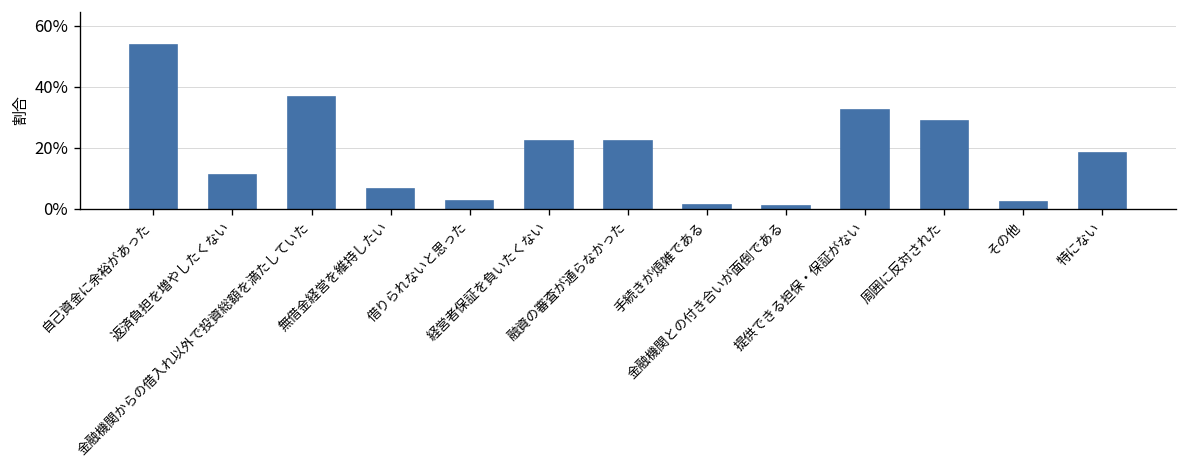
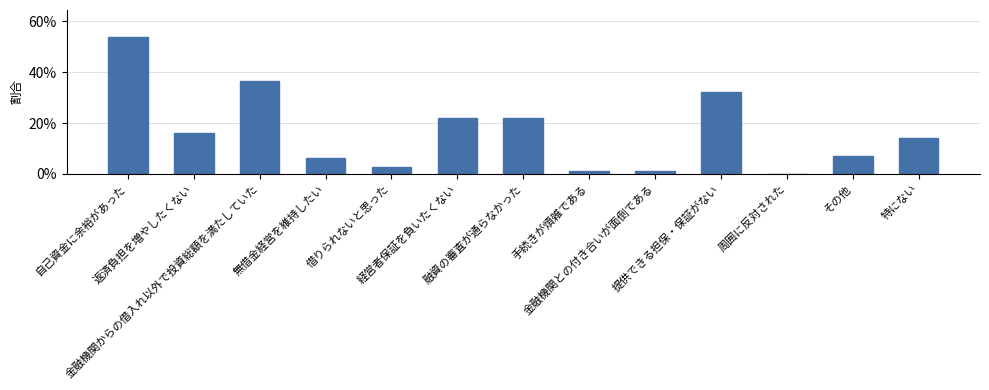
返済負担を増やしたくない: 11% -> 16%
周囲に反対された: 29% -> 0%
その他: 2% -> 7%
特にない: 18% -> 14%
